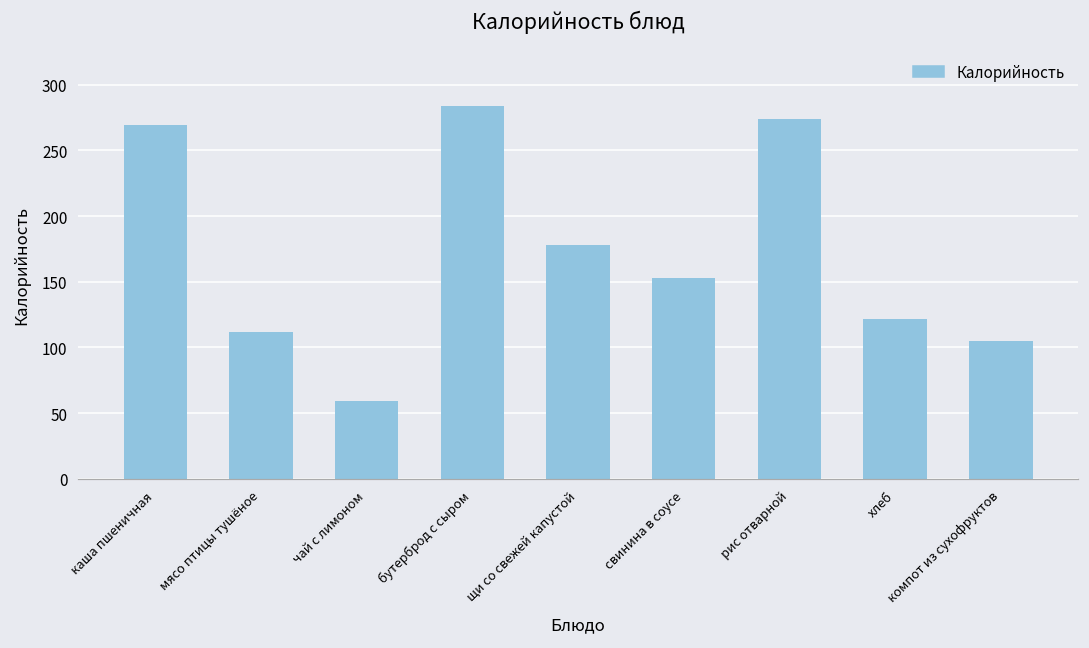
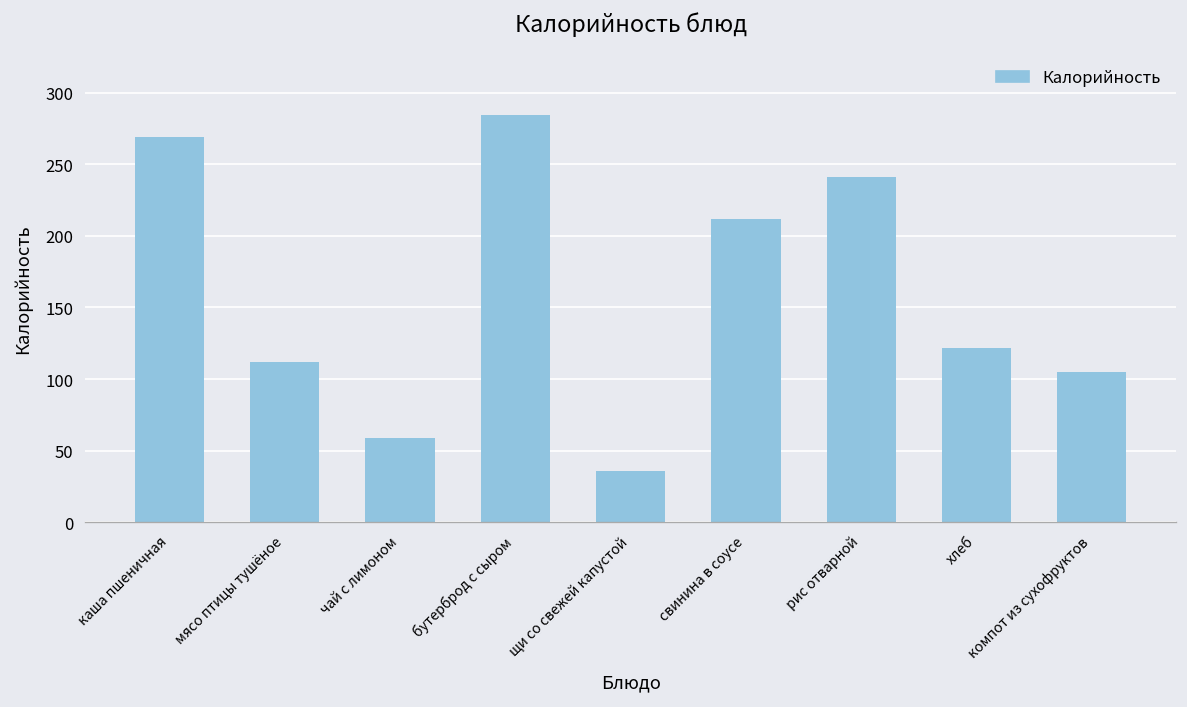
щи со свежей капустой: 178 -> 36
свинина в соусе: 153 -> 212
рис отварной: 274 -> 241
